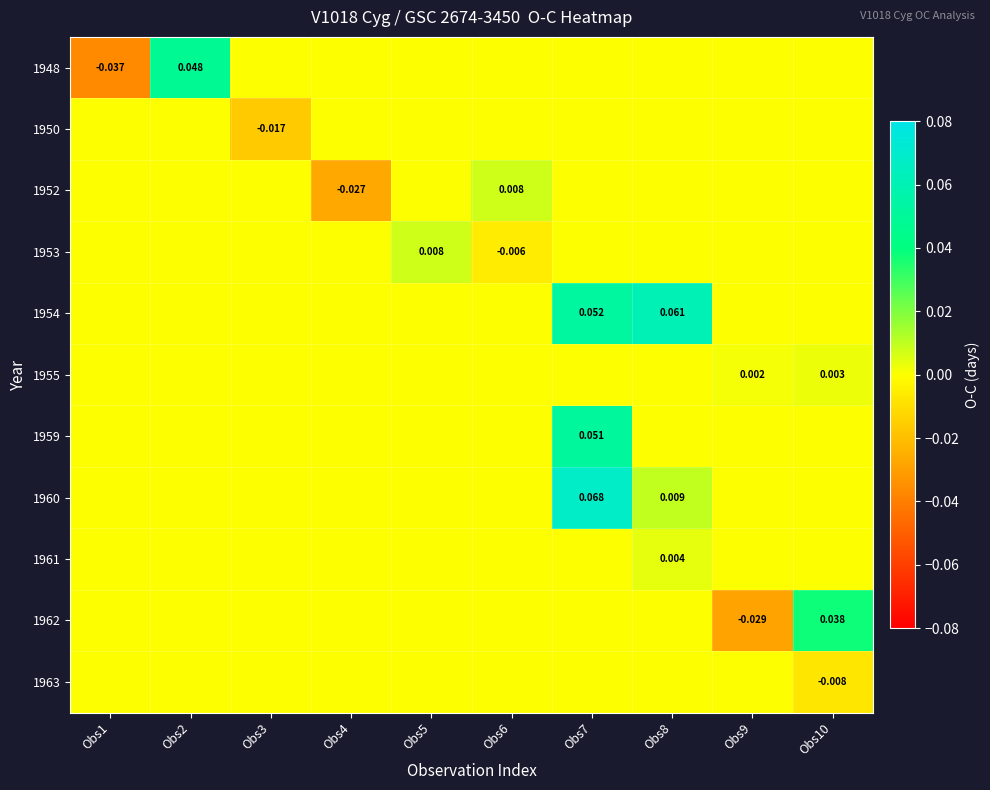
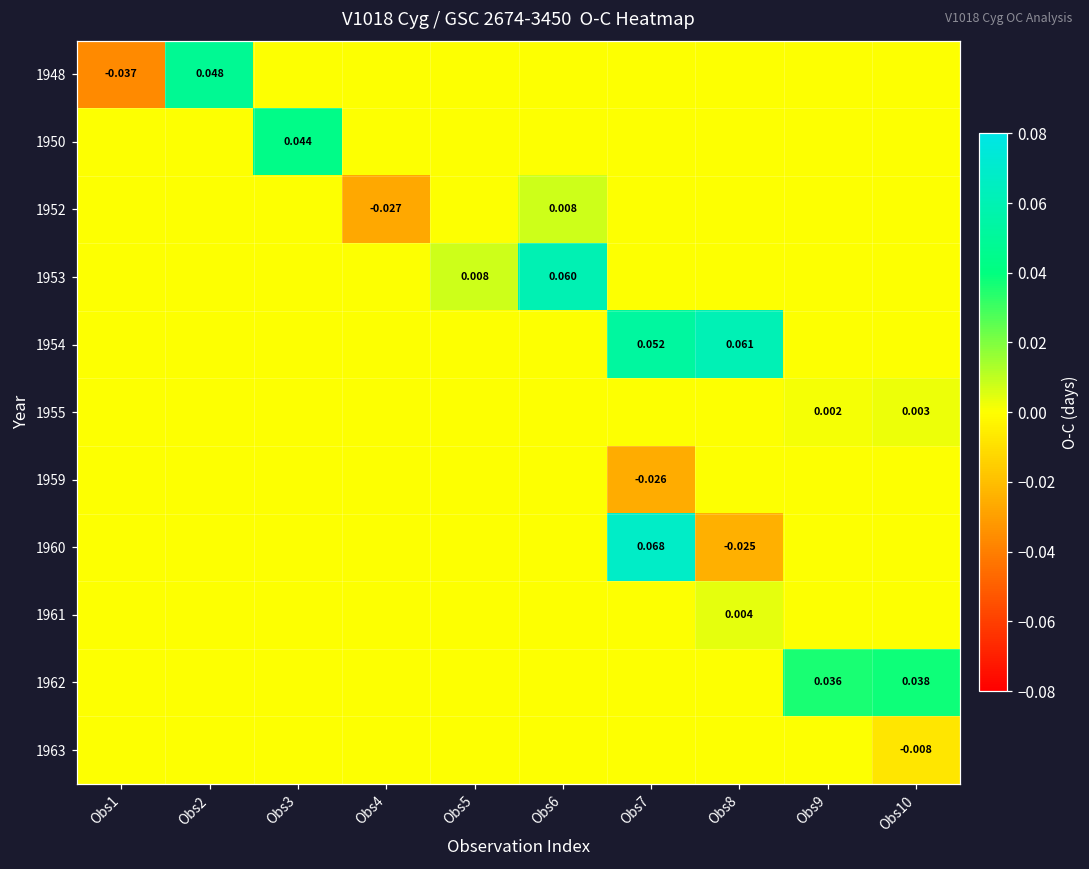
1950, Obs3: -0.017 -> 0.044
1953, Obs6: -0.006 -> 0.060
1959, Obs7: 0.051 -> -0.026
1960, Obs8: 0.009 -> -0.025
1962, Obs9: -0.029 -> 0.036
